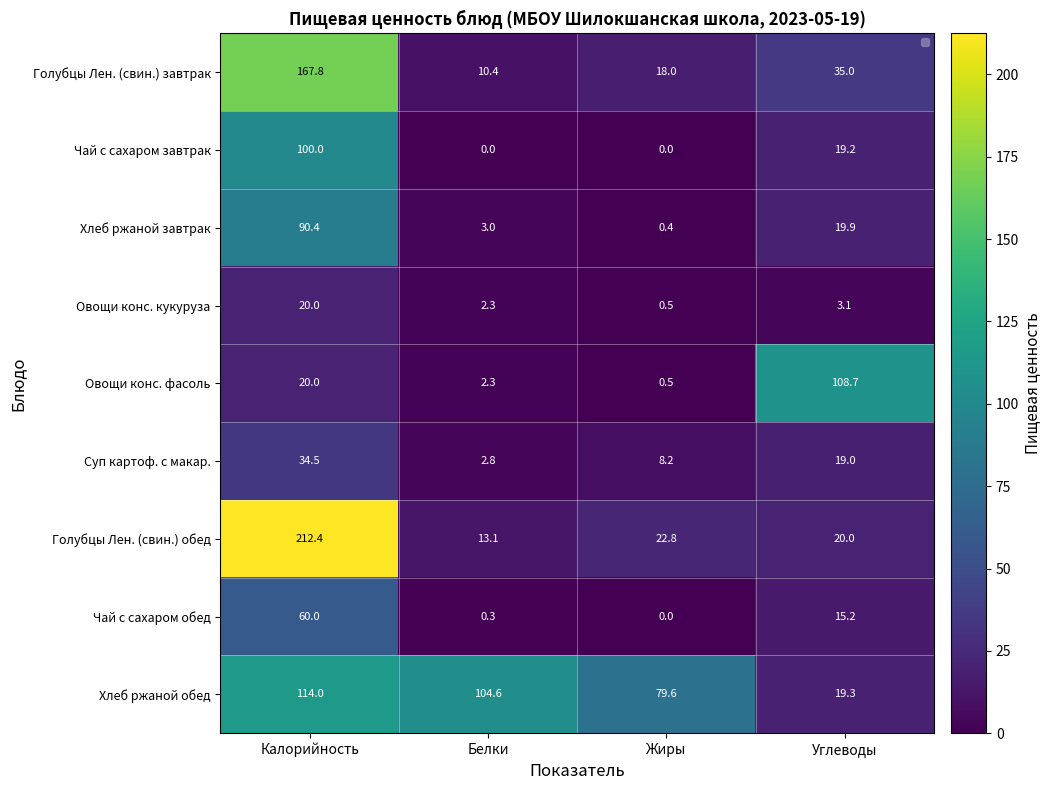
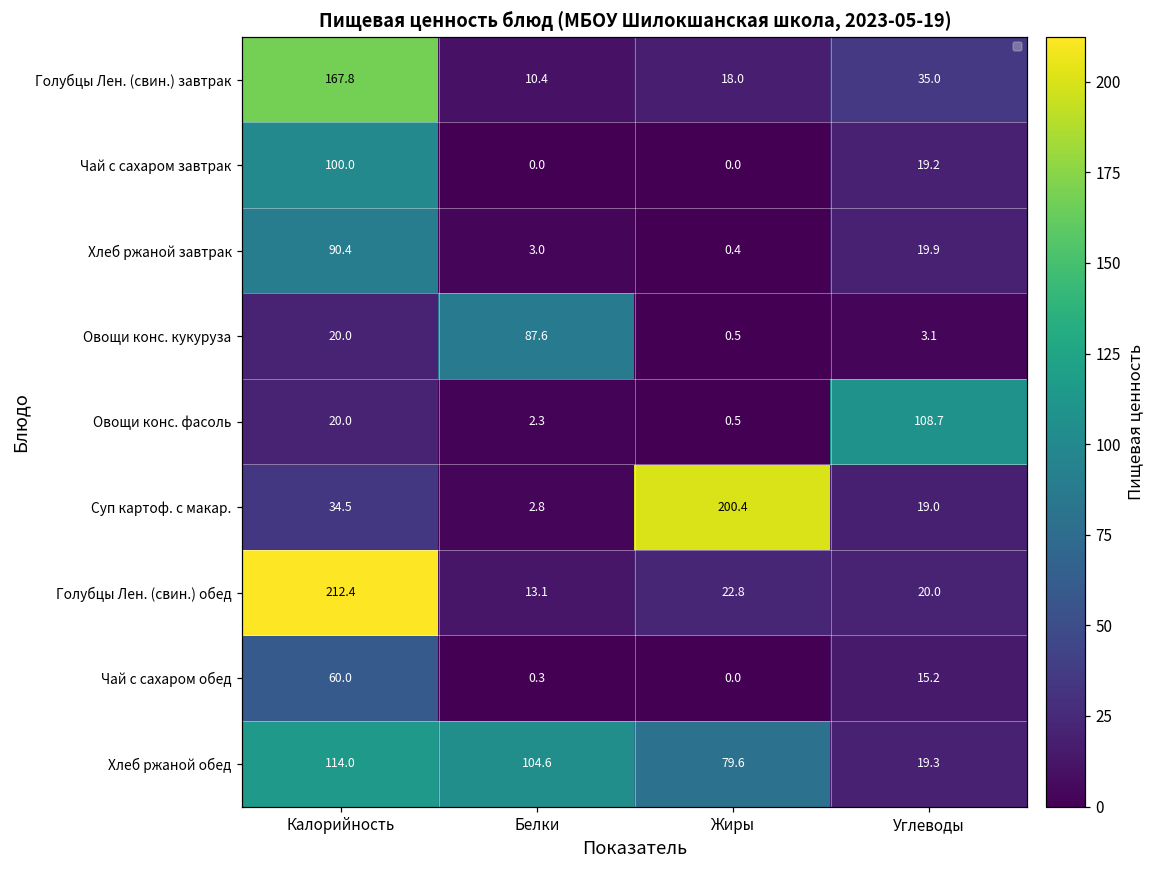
Овощи конс. кукуруза, Белки: 2.3 -> 87.6
Суп картоф. с макар., Жиры: 8.2 -> 200.4
